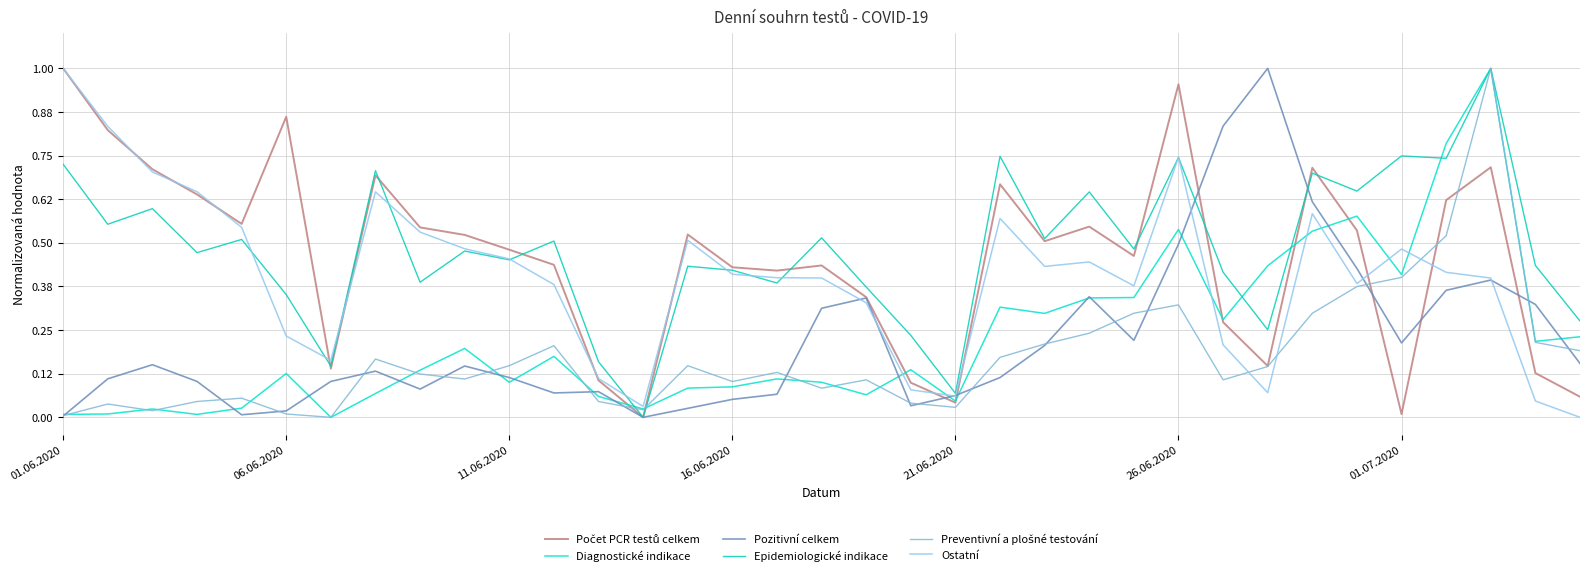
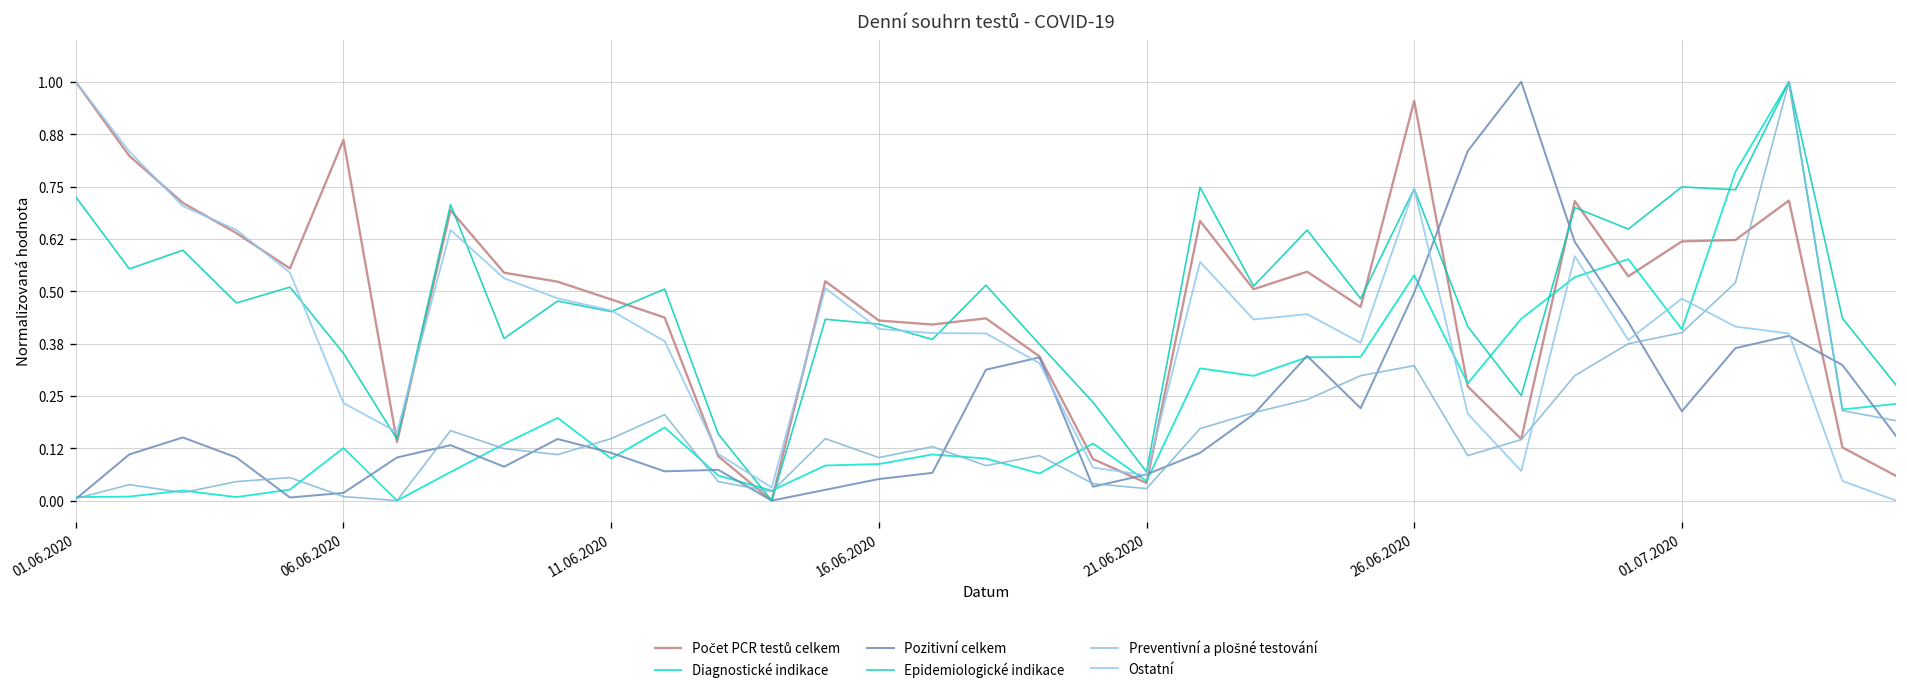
Počet PCR testů celkem, 01.07.2020: 0.01 -> 0.62
